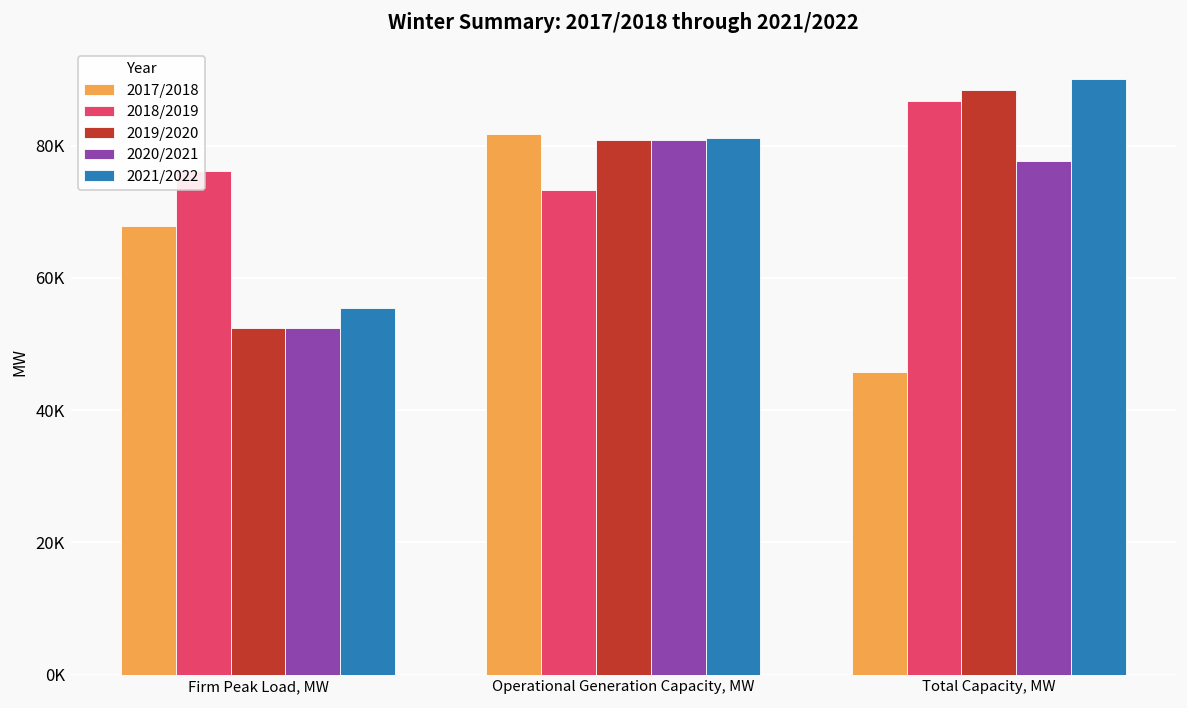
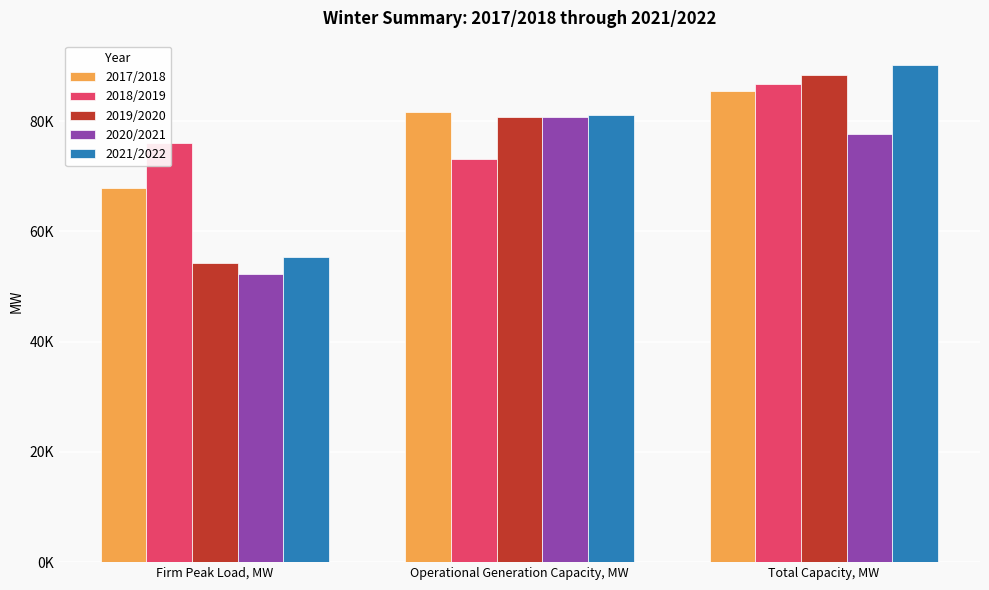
2019/2020, Firm Peak Load, MW: 52000 -> 54000
2017/2018, Total Capacity, MW: 46000 -> 86000
